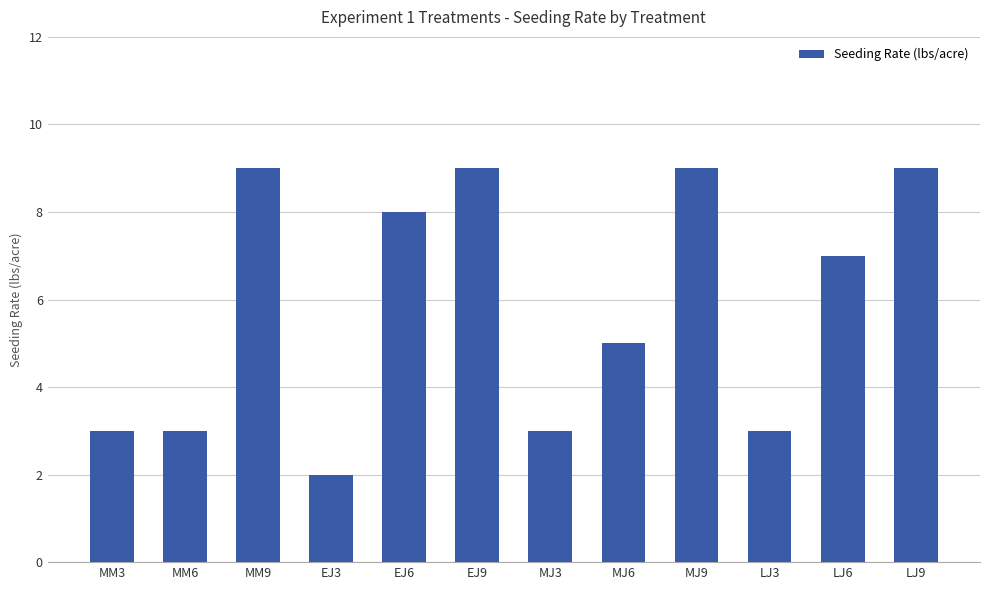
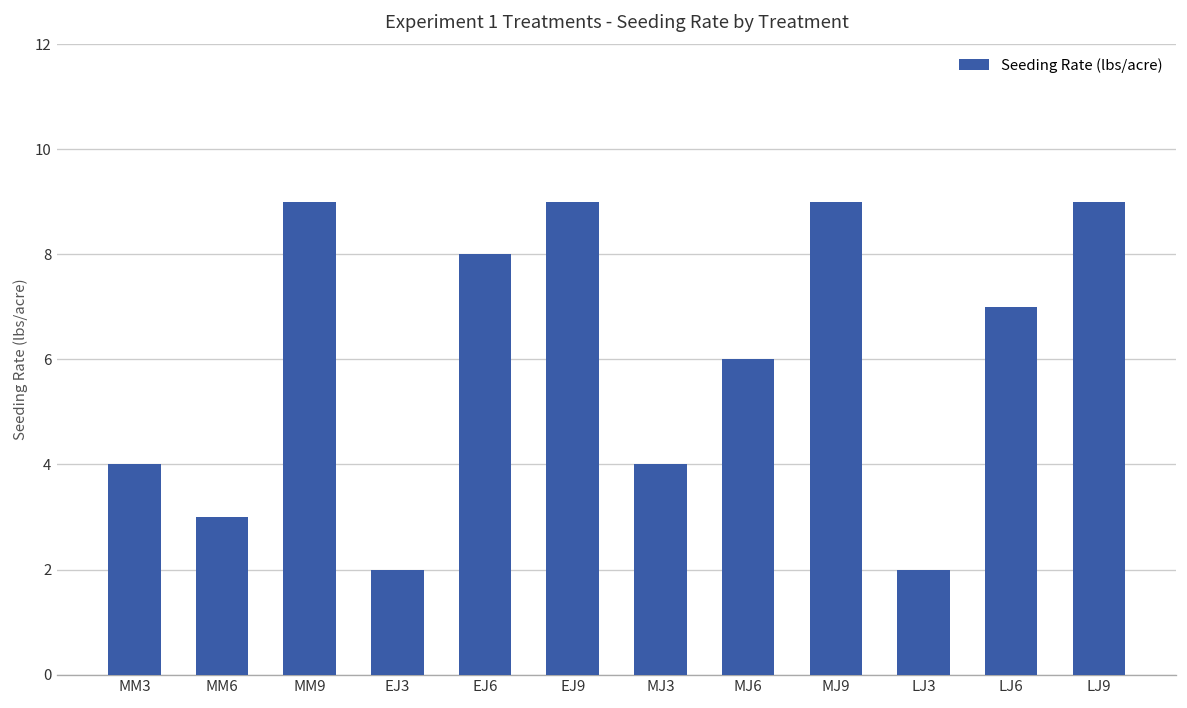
MM3: 3 -> 4
MJ3: 3 -> 4
MJ6: 5 -> 6
LJ3: 3 -> 2
